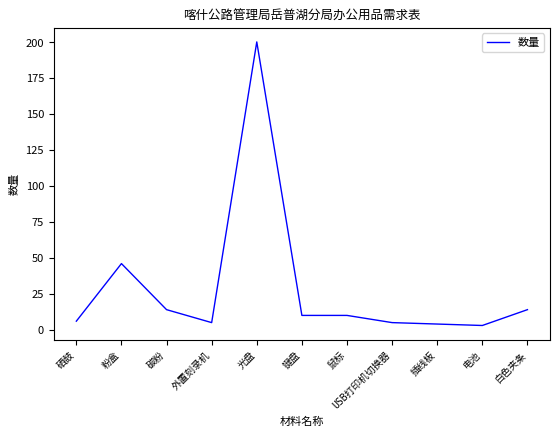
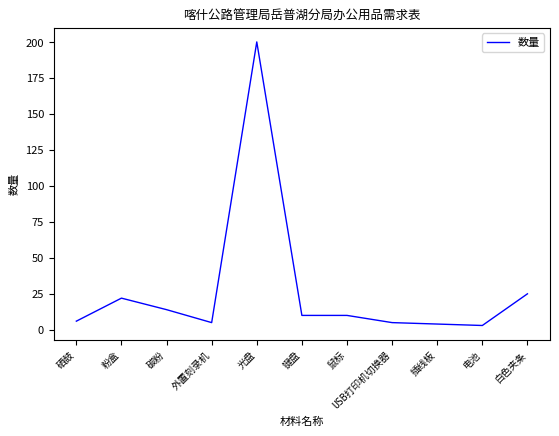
粉盒: 46 -> 22
白色夹条: 14 -> 25
